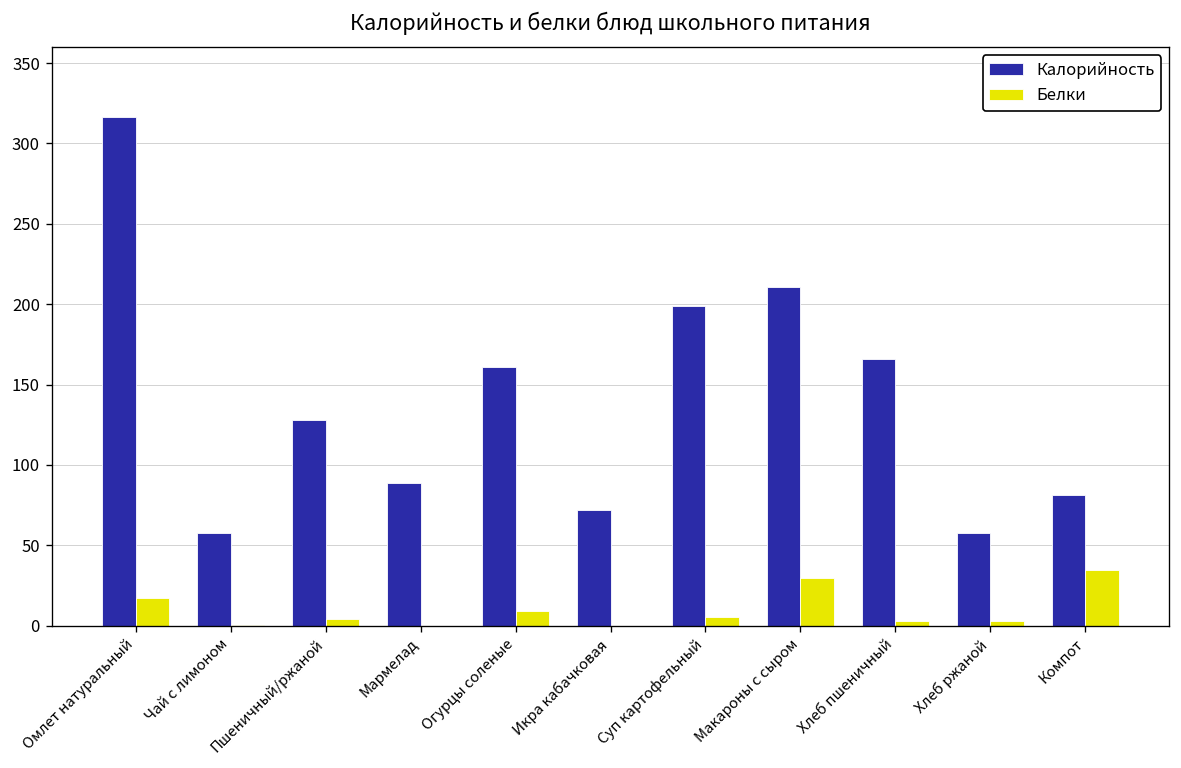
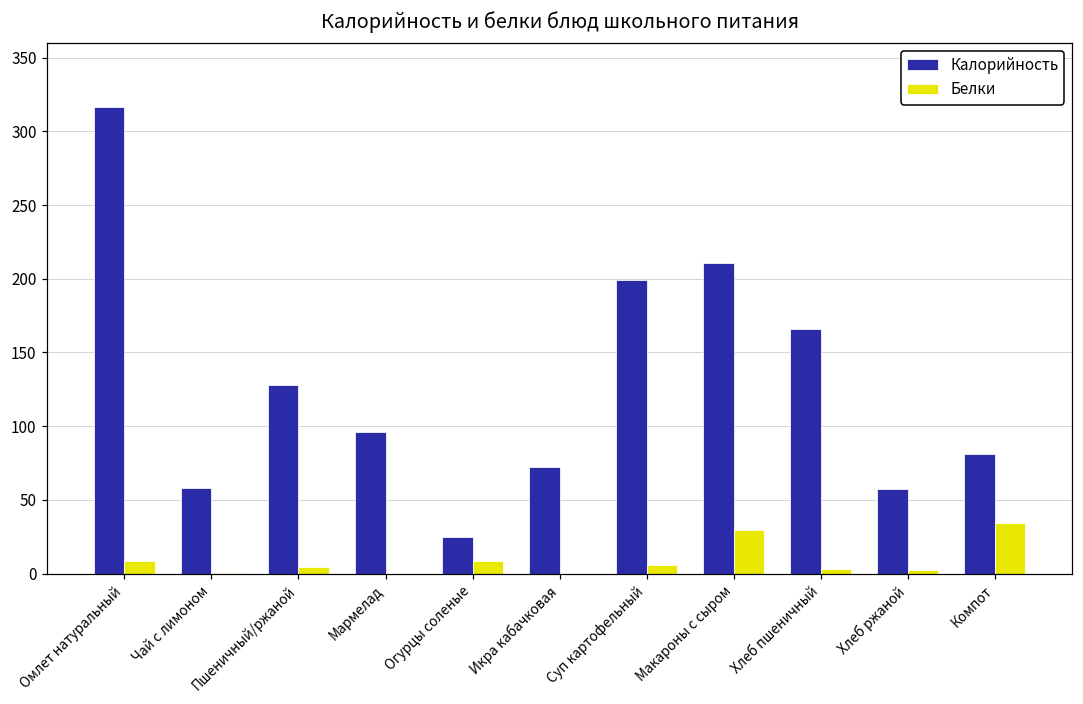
Белки, Омлет натуральный: 17 -> 8
Калорийность, Мармелад: 89 -> 96
Калорийность, Огурцы соленые: 161 -> 25
